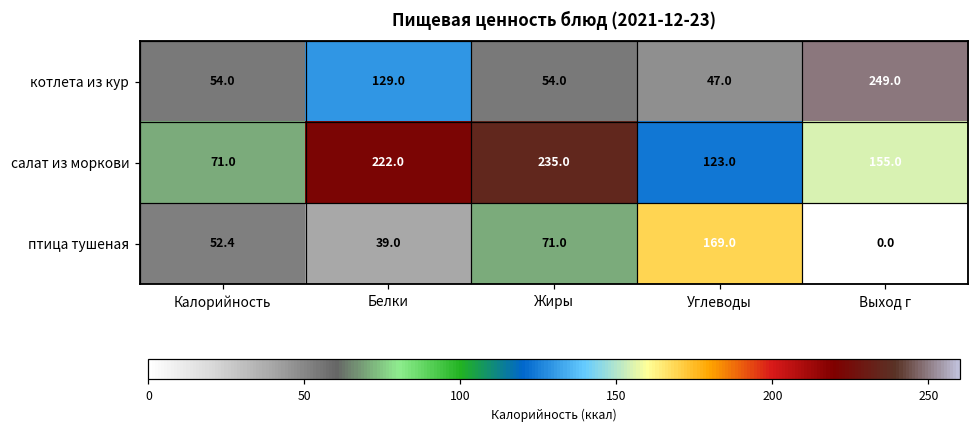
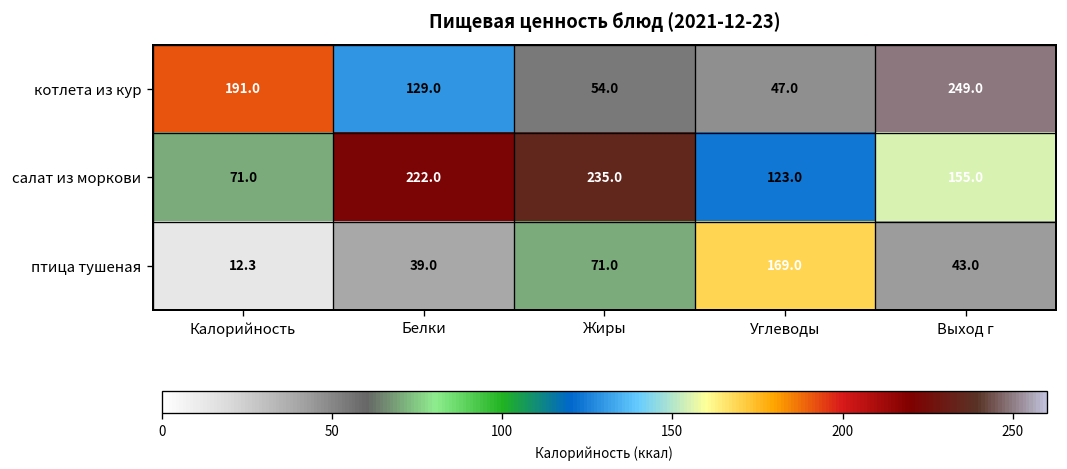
котлета из кур, Калорийность: 54.0 -> 191.0
птица тушеная, Калорийность: 52.4 -> 12.3
птица тушеная, Выход г: 0.0 -> 43.0
